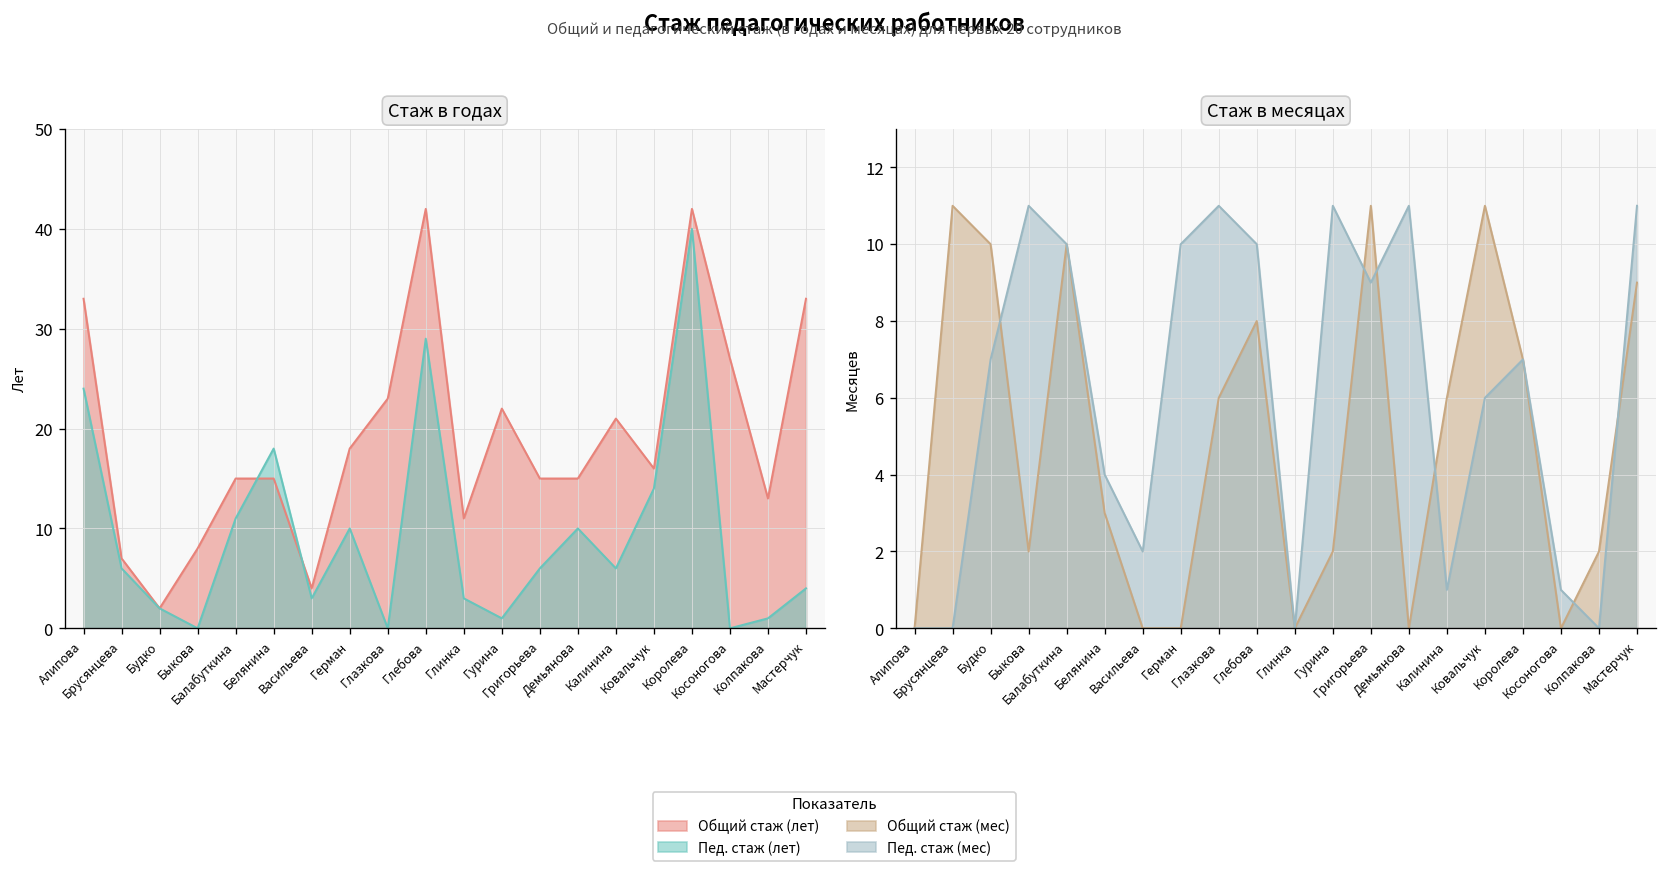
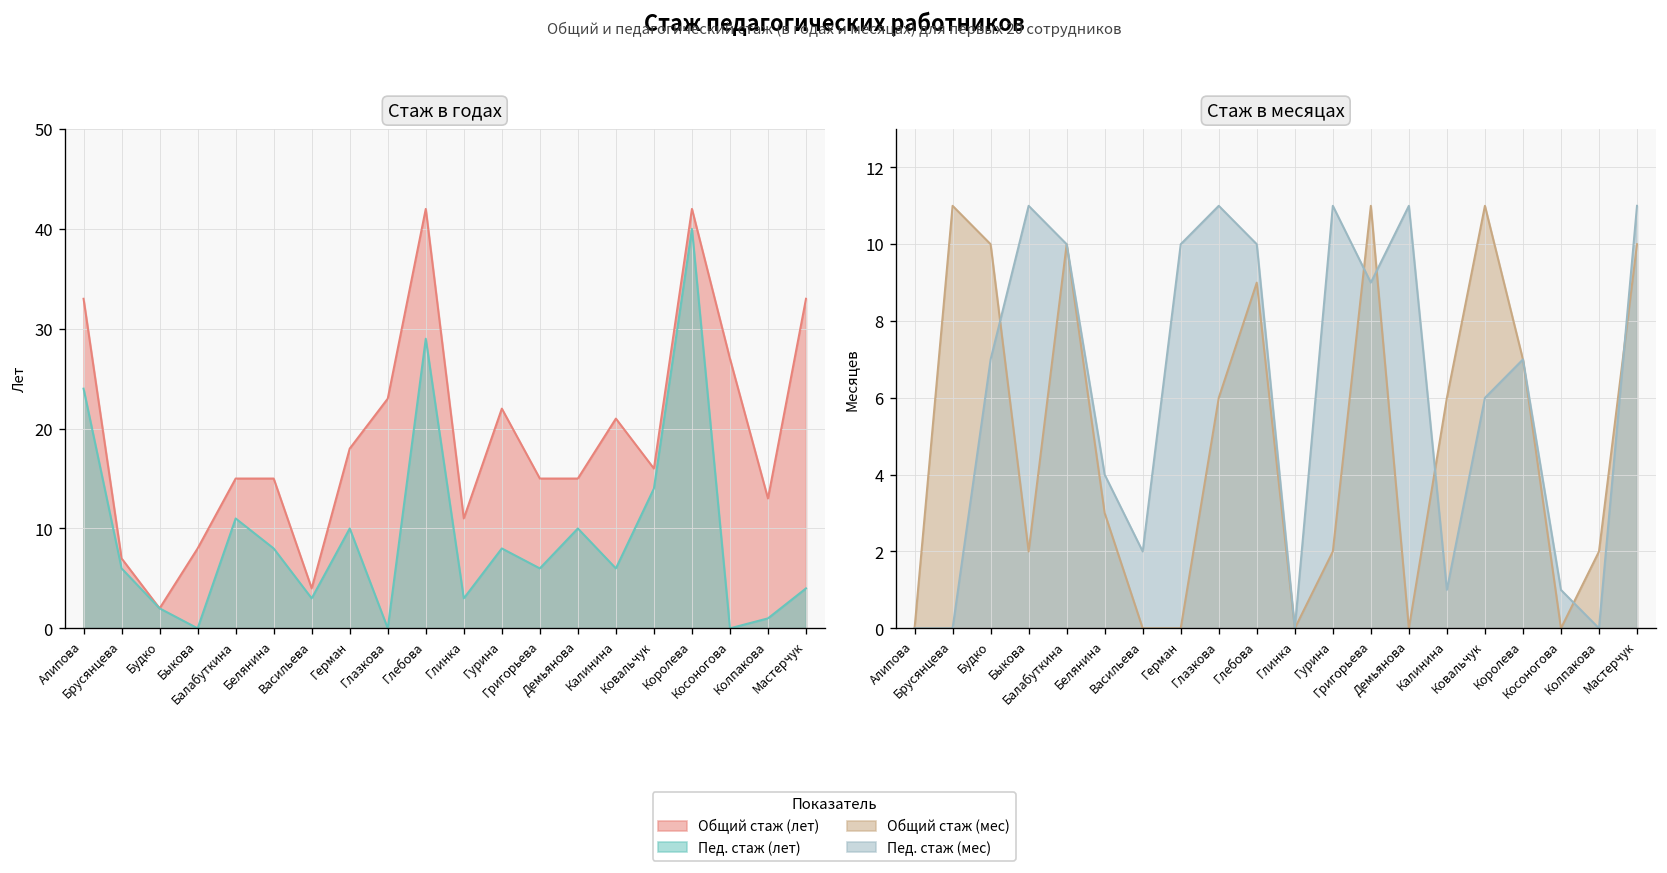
Стаж в годах, Пед. стаж (лет), Белянина: 18 -> 8
Стаж в годах, Пед. стаж (лет), Гурина: 1 -> 8
Стаж в месяцах, Общий стаж (мес), Глебова: 8 -> 9
Стаж в месяцах, Общий стаж (мес), Мастерчук: 9 -> 10
